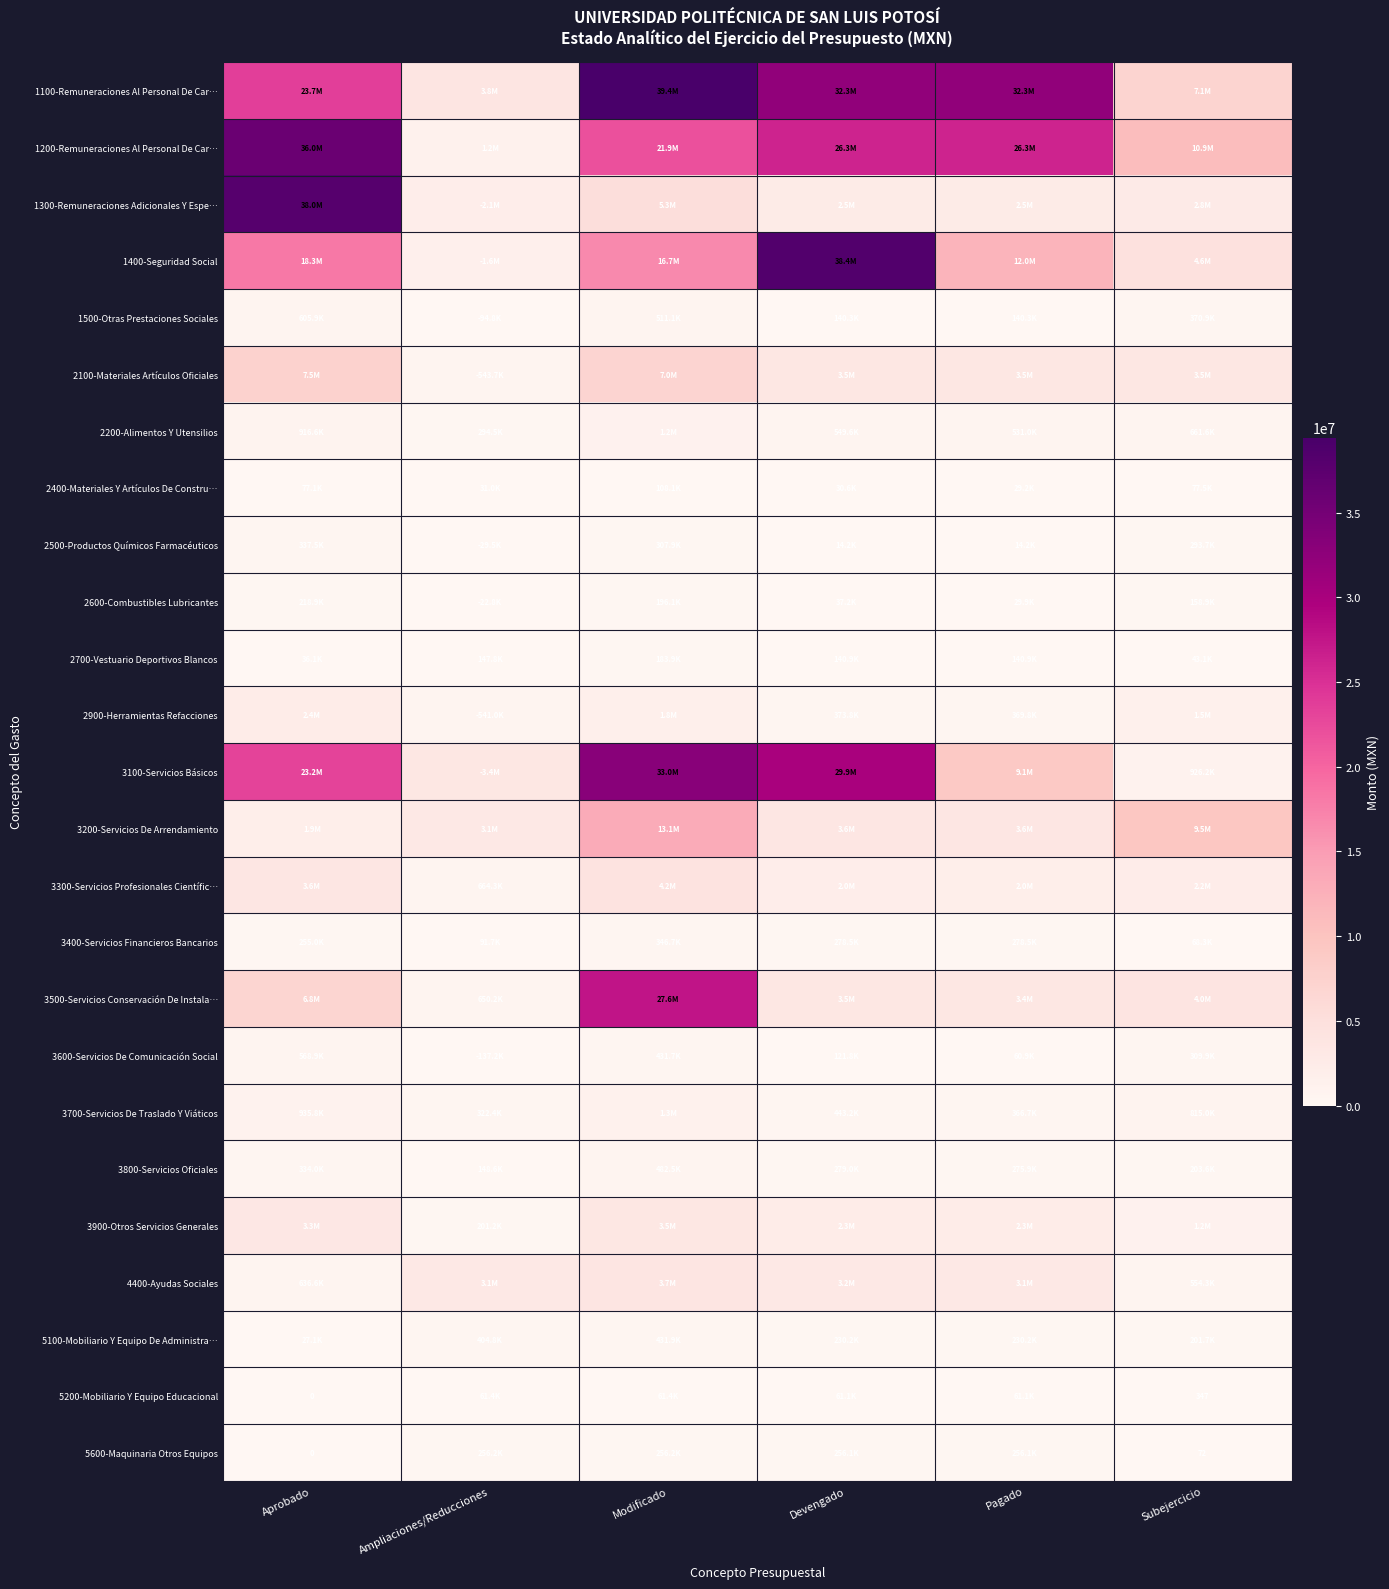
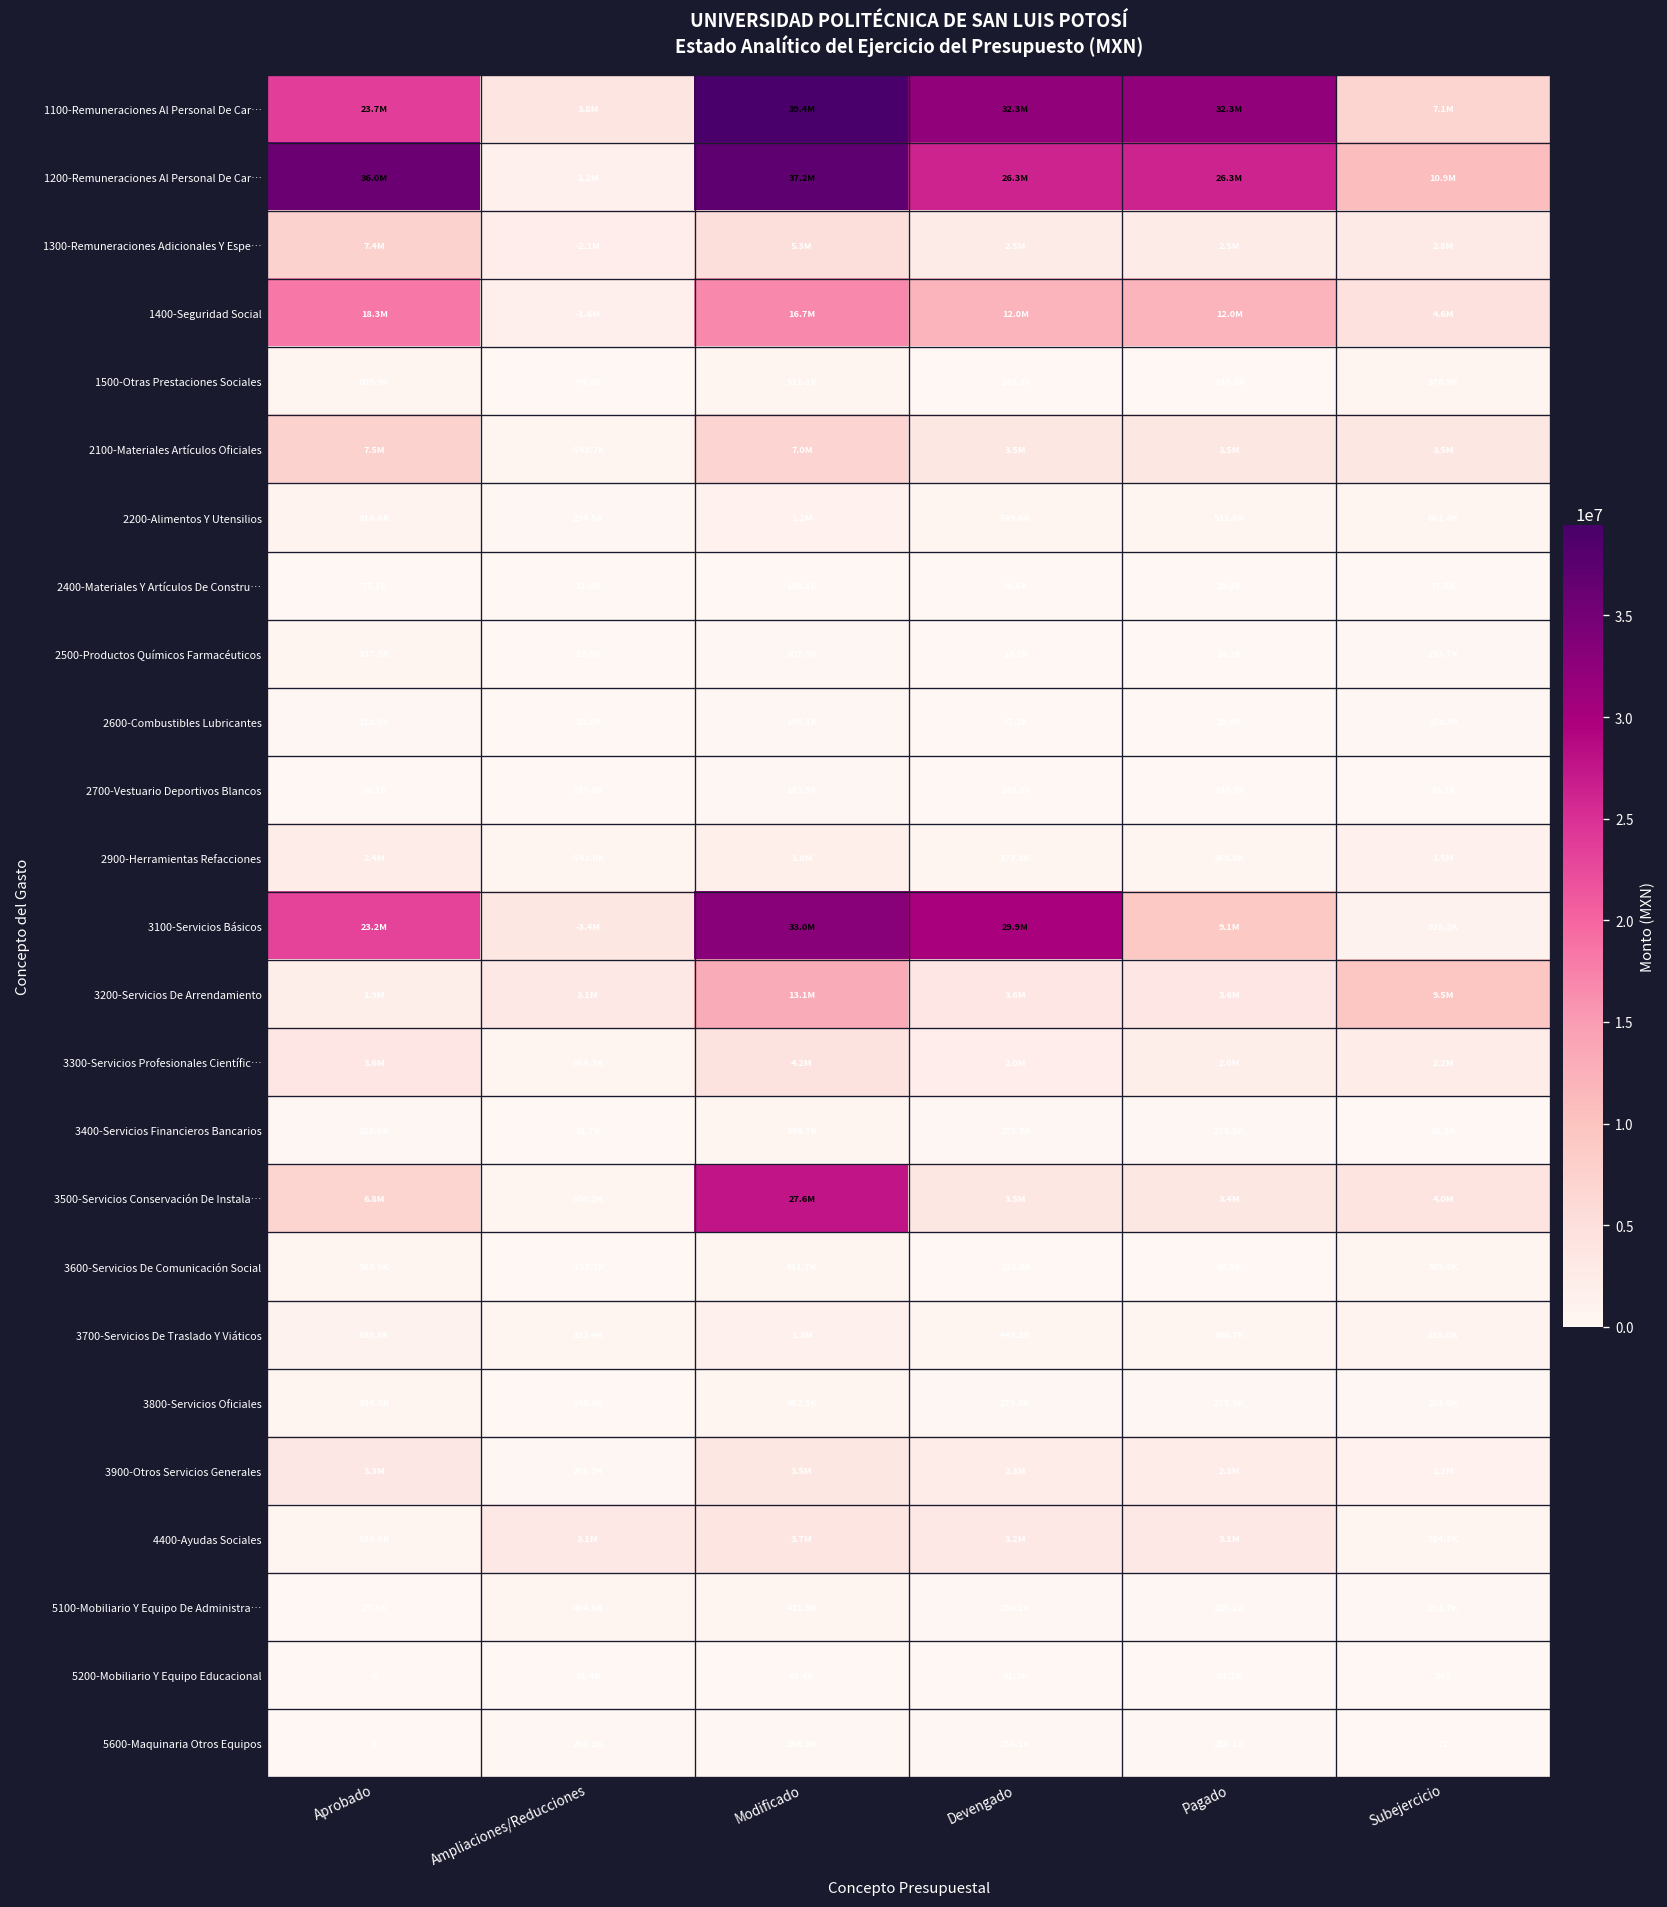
1200-Remuneraciones Al Personal De Car…, Modificado: 21.9M -> 37.2M
1300-Remuneraciones Adicionales Y Espe…, Aprobado: 38.0M -> 7.4M
1400-Seguridad Social, Devengado: 38.4M -> 12.0M
